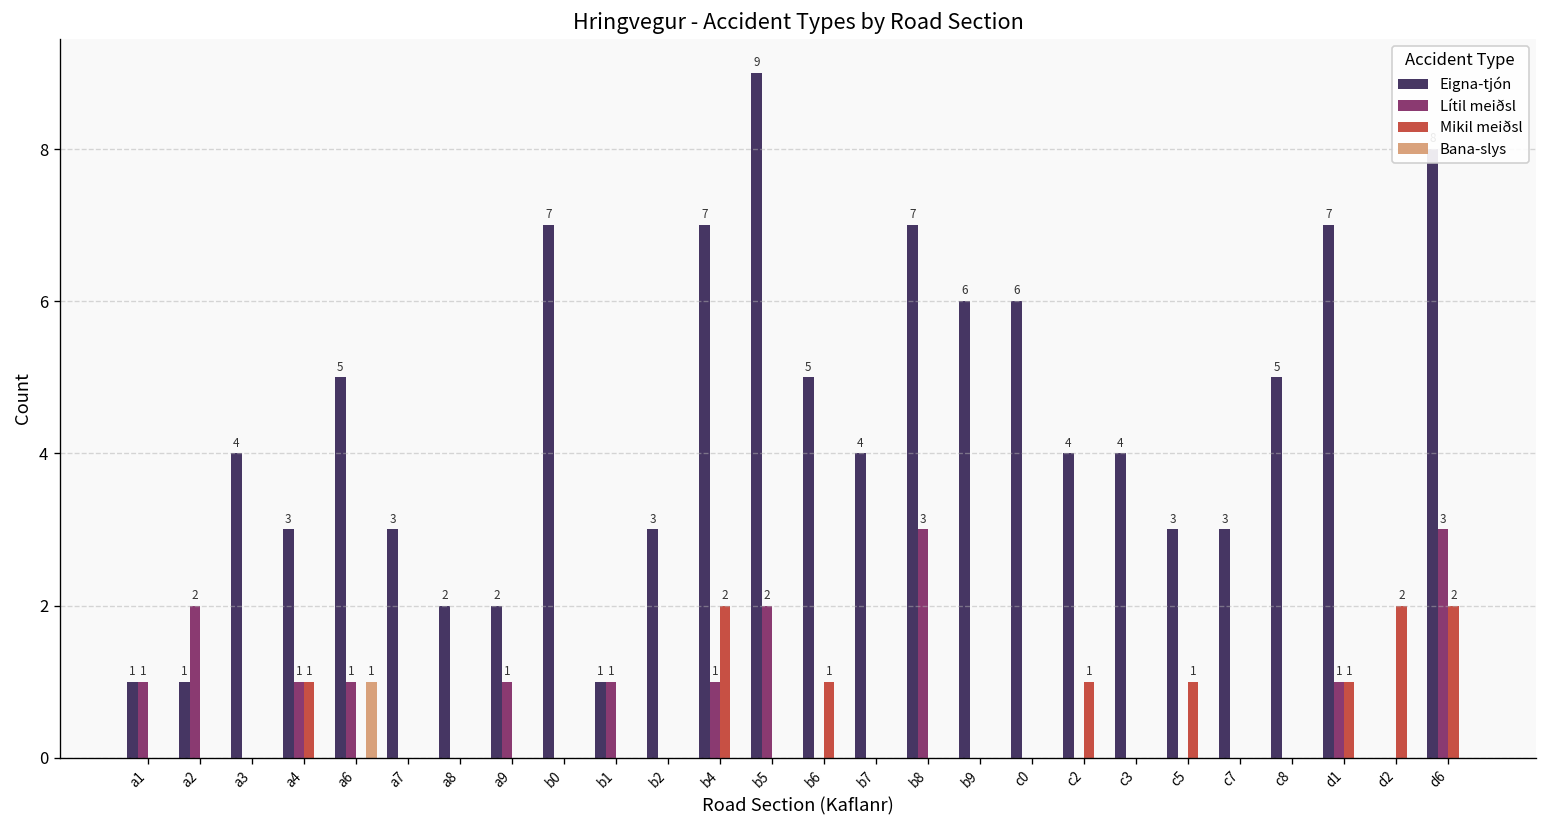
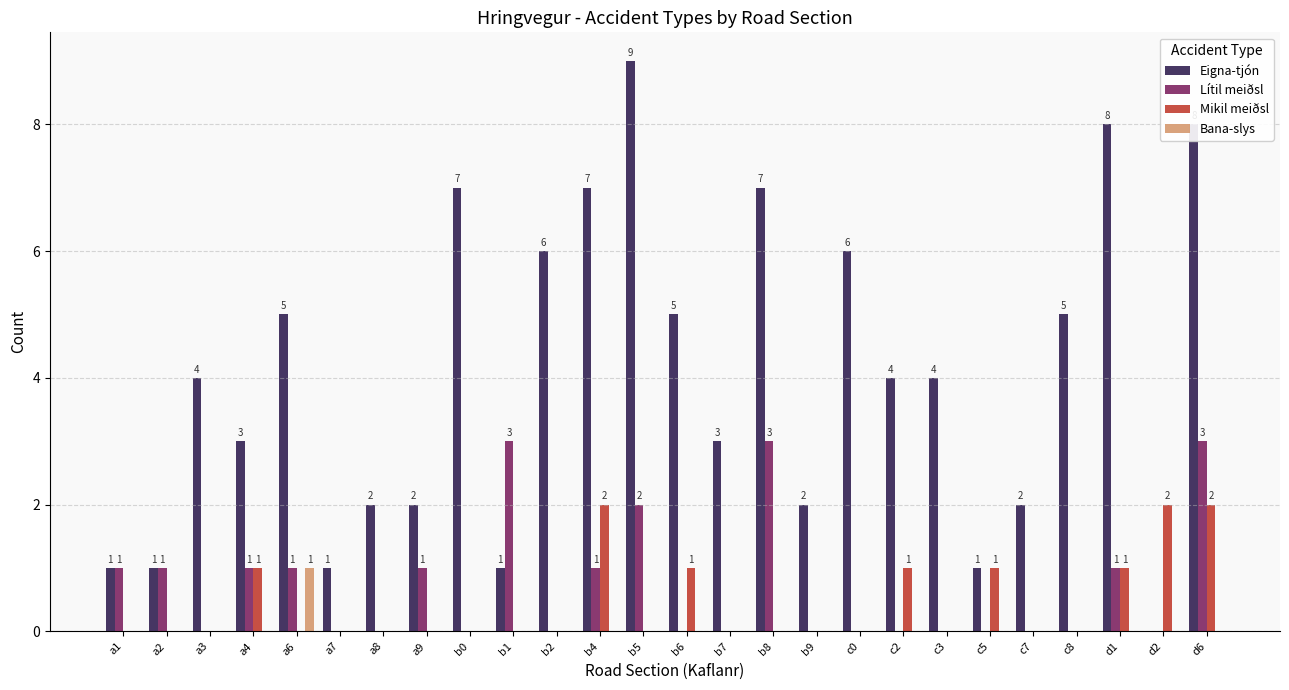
Lítil meiðsl, a2: 2 -> 1
Eigna-tjón, a7: 3 -> 1
Lítil meiðsl, b1: 1 -> 3
Eigna-tjón, b2: 3 -> 6
Eigna-tjón, b7: 4 -> 3
Eigna-tjón, b9: 6 -> 2
Eigna-tjón, c5: 3 -> 1
Eigna-tjón, c7: 3 -> 2
Eigna-tjón, d1: 7 -> 8
